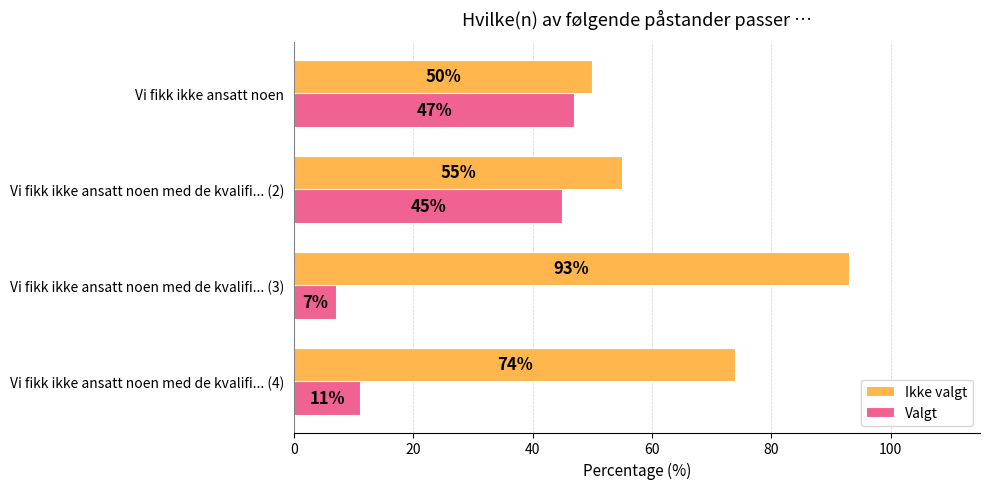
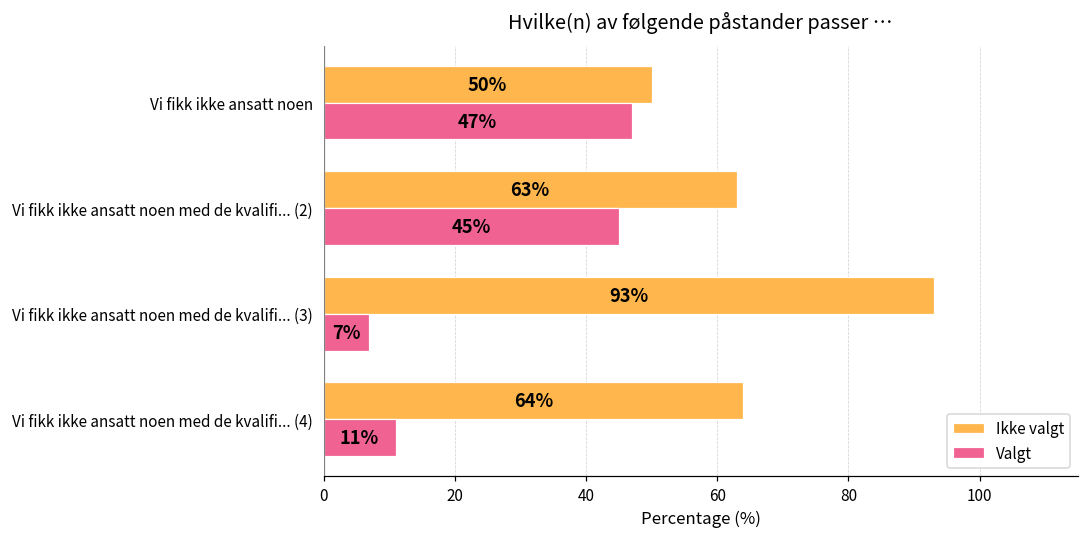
Ikke valgt, Vi fikk ikke ansatt noen med de kvalifi... (2): 55% -> 63%
Ikke valgt, Vi fikk ikke ansatt noen med de kvalifi... (4): 74% -> 64%
